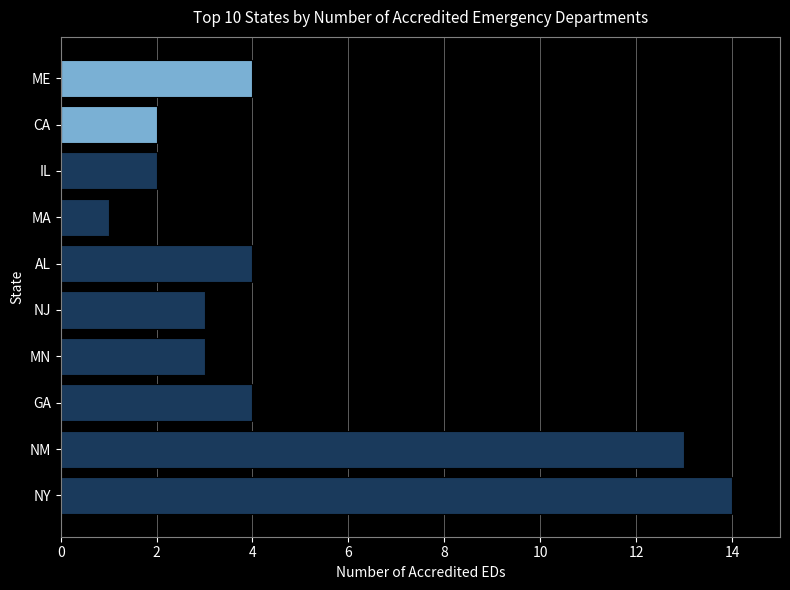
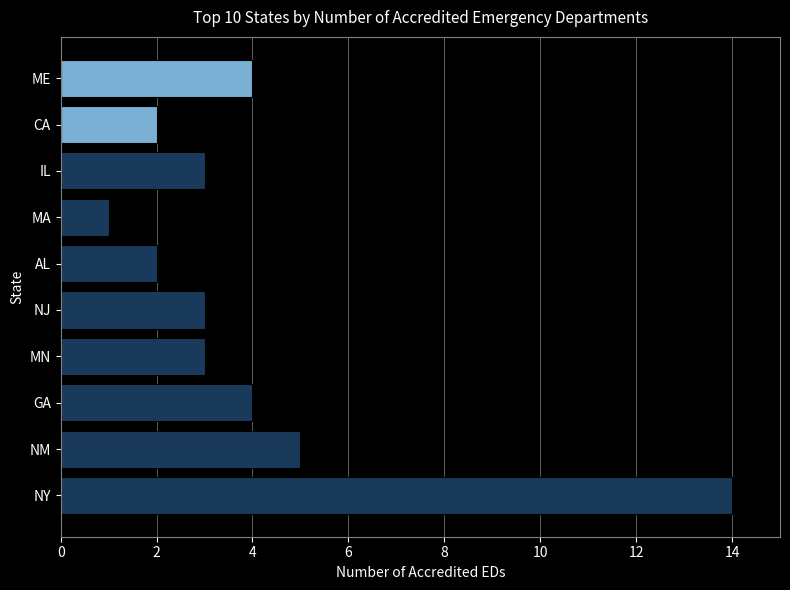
IL: 2 -> 3
AL: 4 -> 2
NM: 13 -> 5
